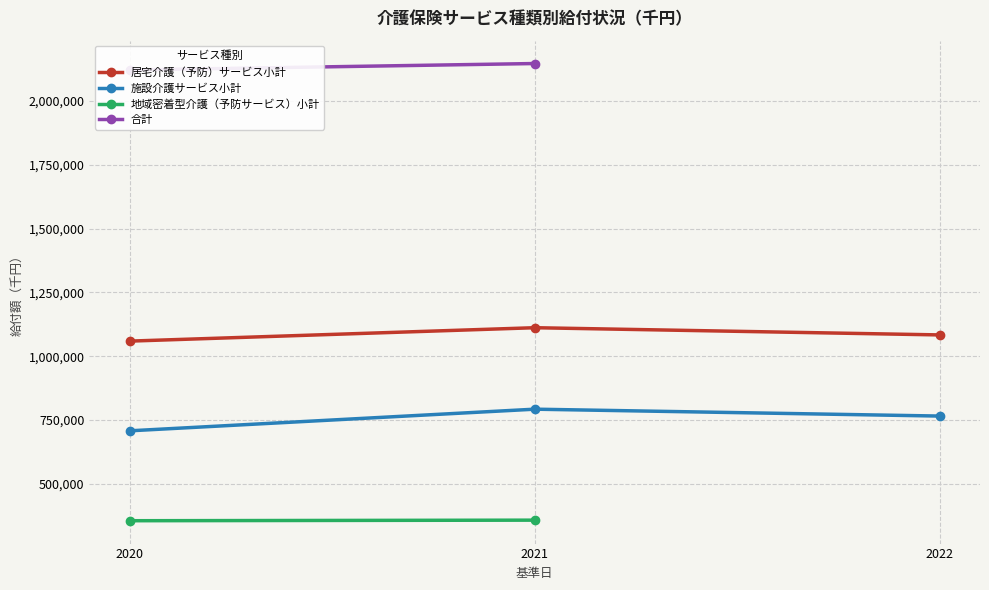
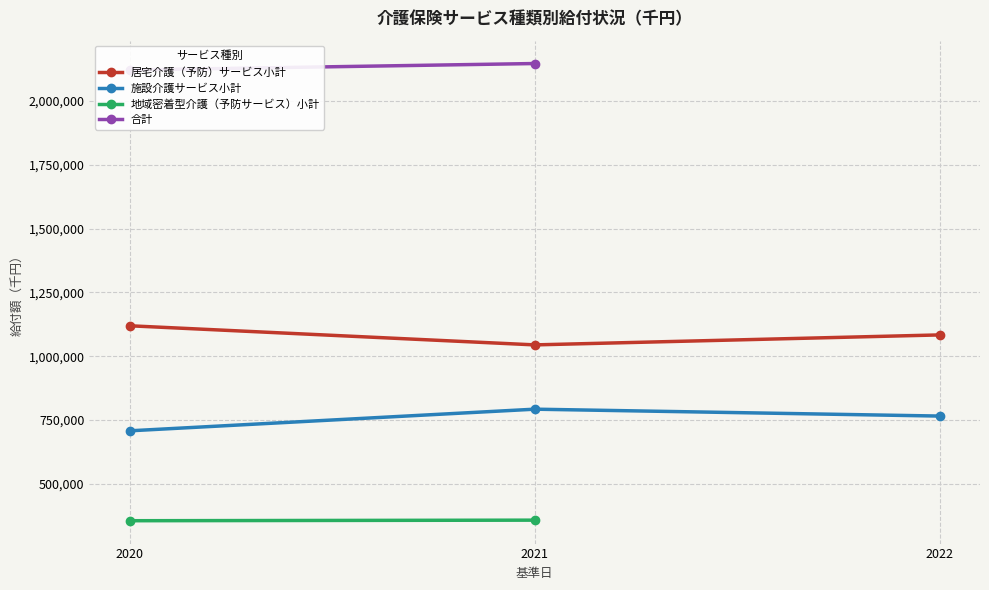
居宅介護（予防）サービス小計, 2020: 1,060,000 -> 1,120,000
居宅介護（予防）サービス小計, 2021: 1,110,000 -> 1,040,000
